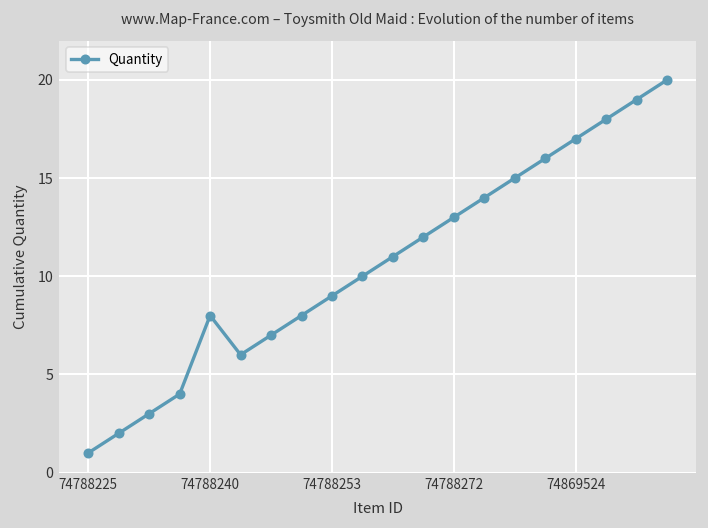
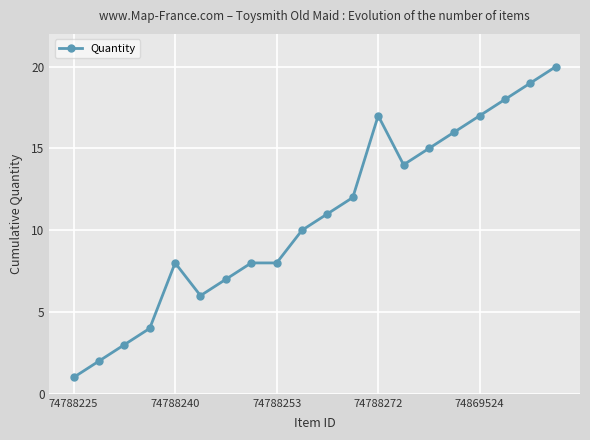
74788253: 9 -> 8
74788272: 13 -> 17
